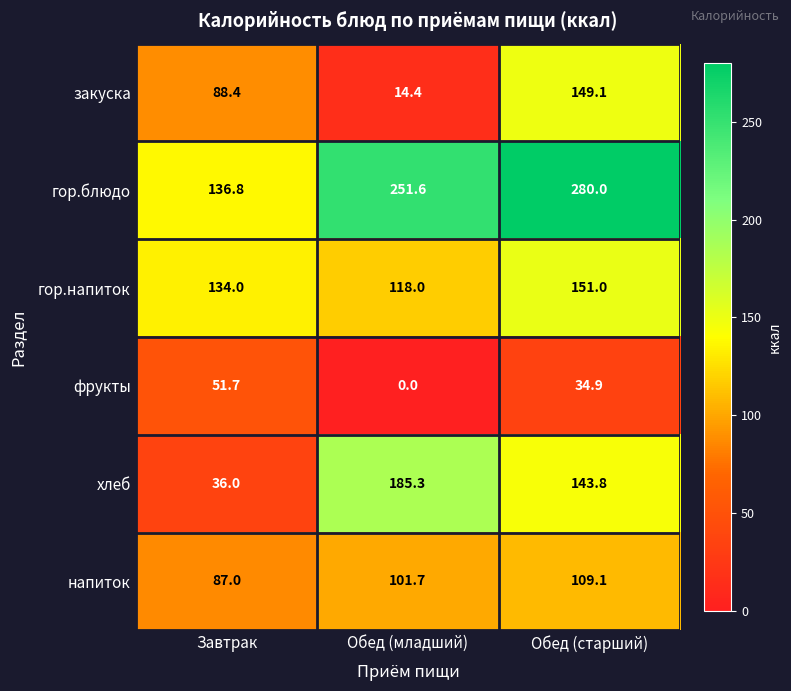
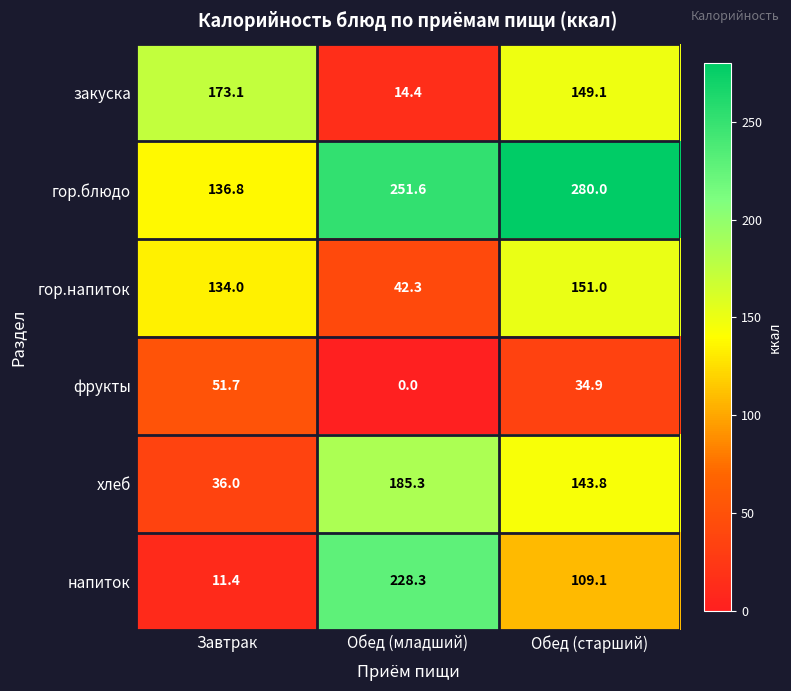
закуска, Завтрак: 88.4 -> 173.1
гор.напиток, Обед (младший): 118.0 -> 42.3
напиток, Завтрак: 87.0 -> 11.4
напиток, Обед (младший): 101.7 -> 228.3
